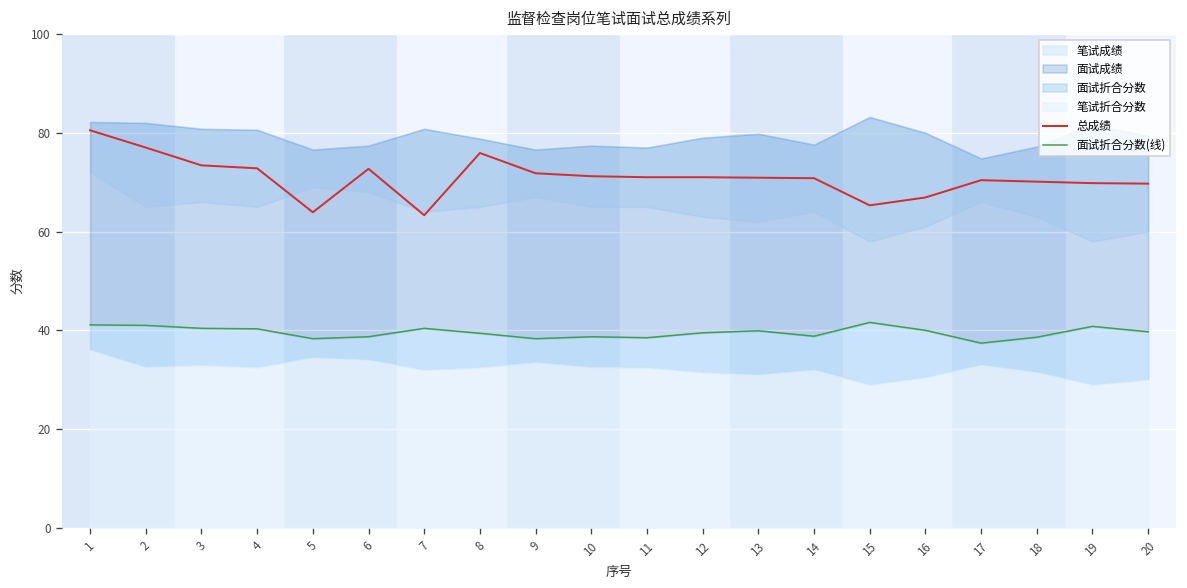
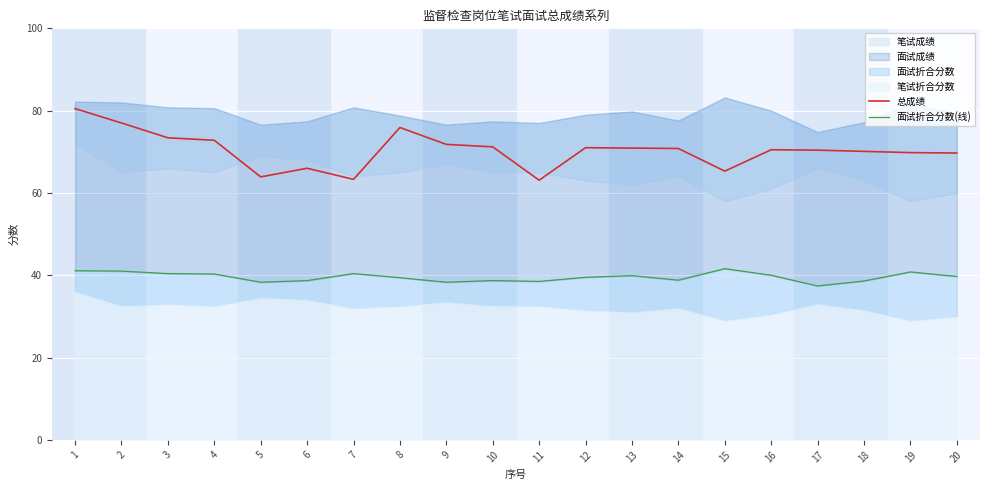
总成绩, 6: 73 -> 66
总成绩, 11: 71 -> 63
总成绩, 16: 67 -> 71
